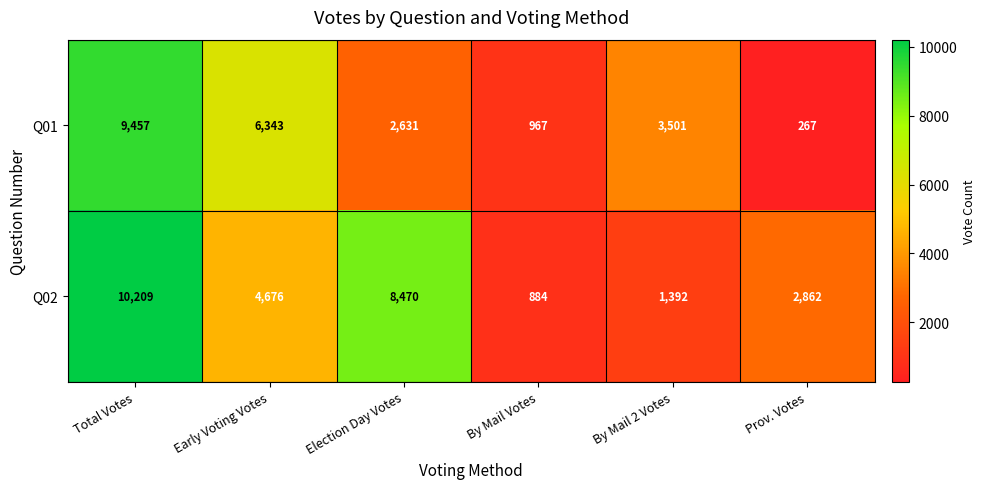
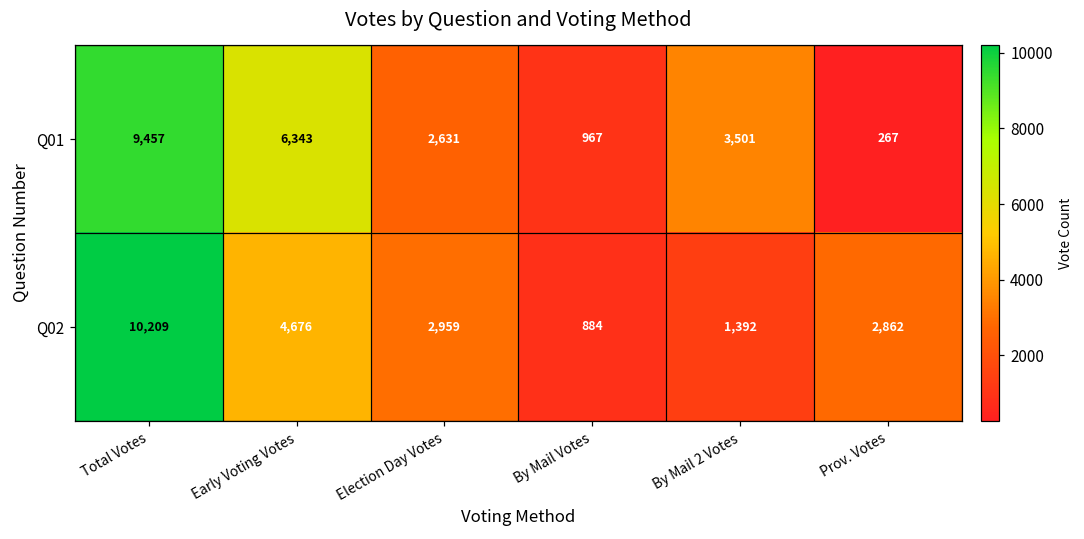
Q02, Election Day Votes: 8,470 -> 2,959
